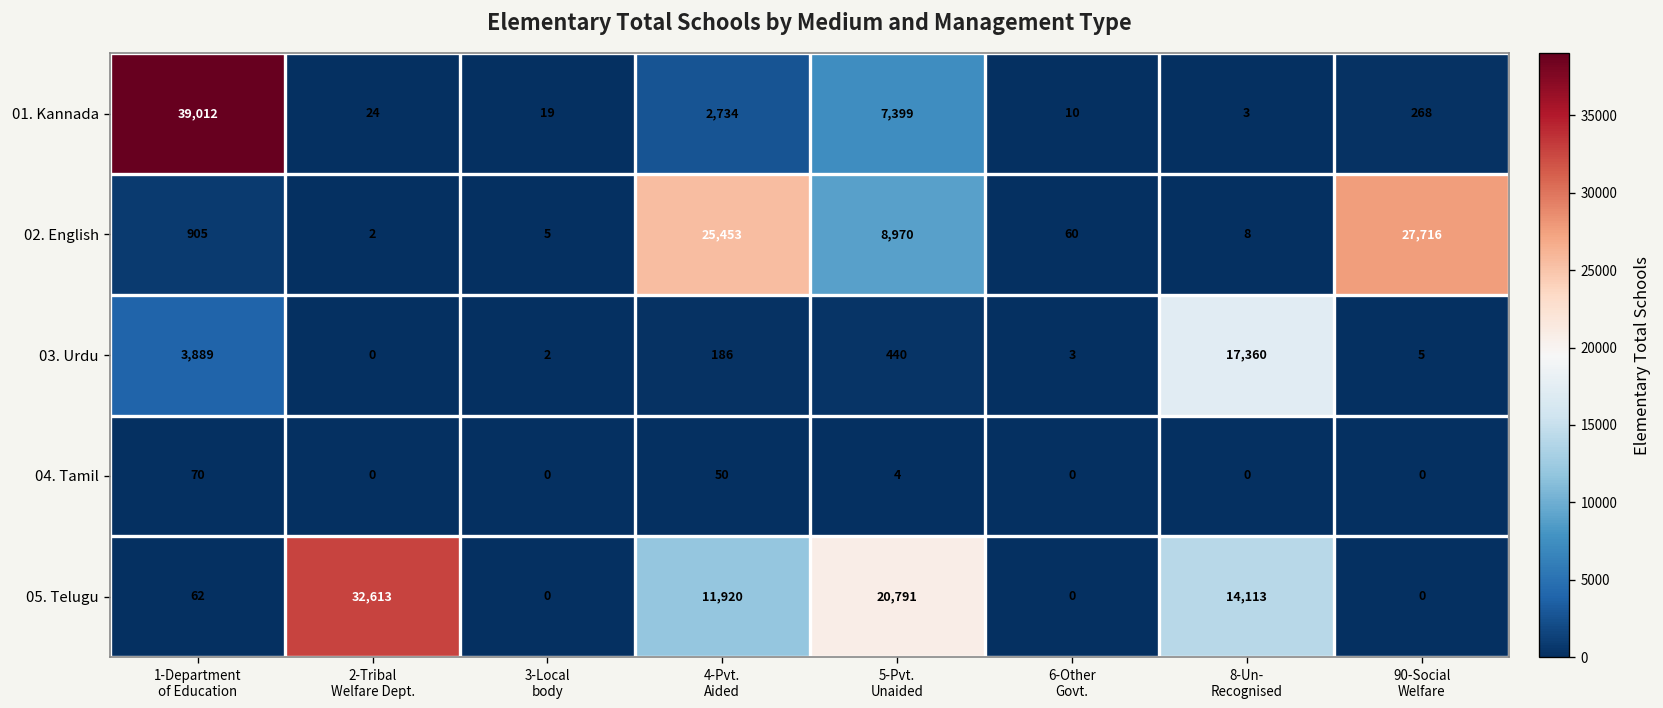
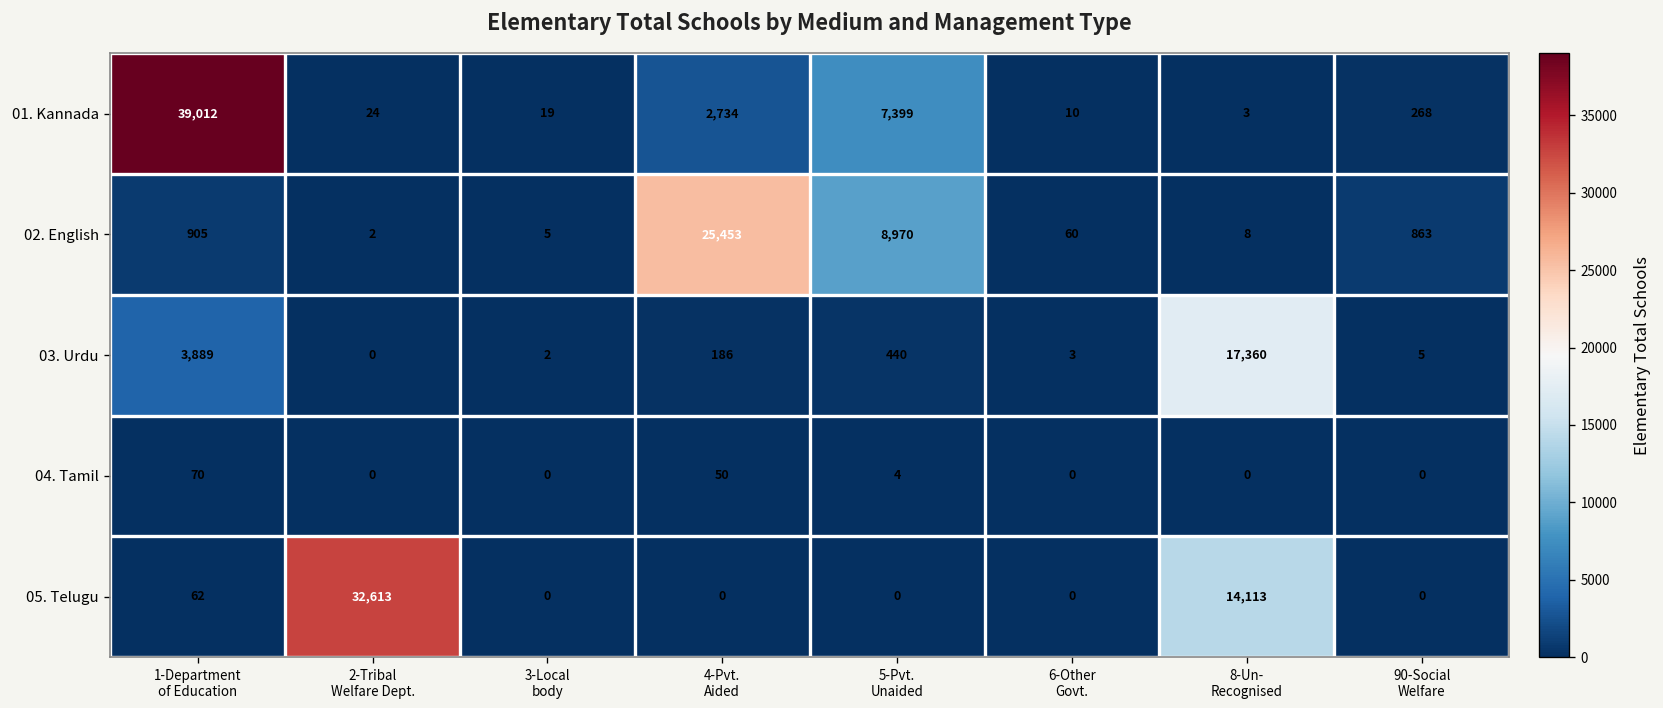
02. English, 90-Social Welfare: 27,716 -> 863
05. Telugu, 4-Pvt. Aided: 11,920 -> 0
05. Telugu, 5-Pvt. Unaided: 20,791 -> 0
